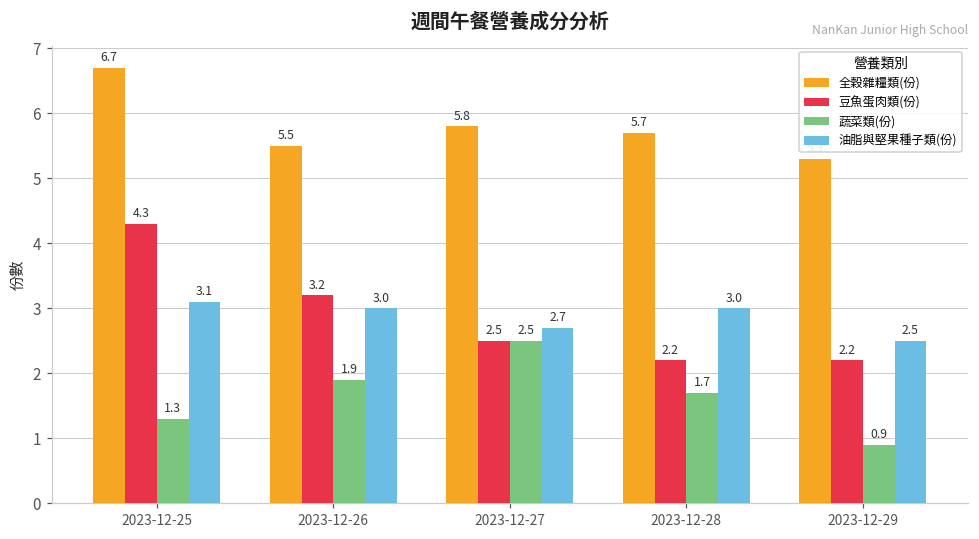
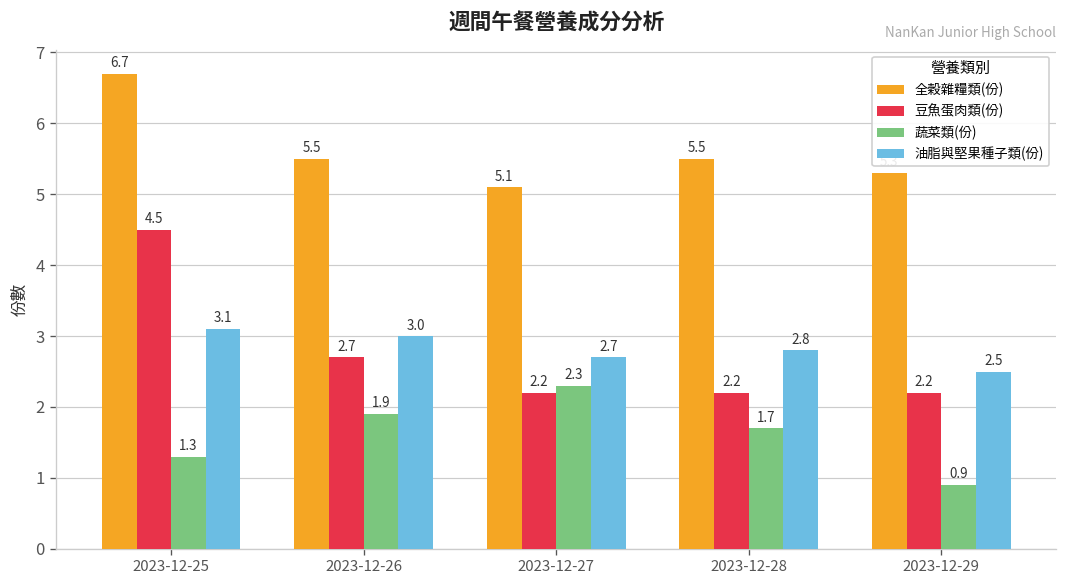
豆魚蛋肉類(份), 2023-12-25: 4.3 -> 4.5
豆魚蛋肉類(份), 2023-12-26: 3.2 -> 2.7
全穀雜糧類(份), 2023-12-27: 5.8 -> 5.1
豆魚蛋肉類(份), 2023-12-27: 2.5 -> 2.2
蔬菜類(份), 2023-12-27: 2.5 -> 2.3
全穀雜糧類(份), 2023-12-28: 5.7 -> 5.5
油脂與堅果種子類(份), 2023-12-28: 3.0 -> 2.8
